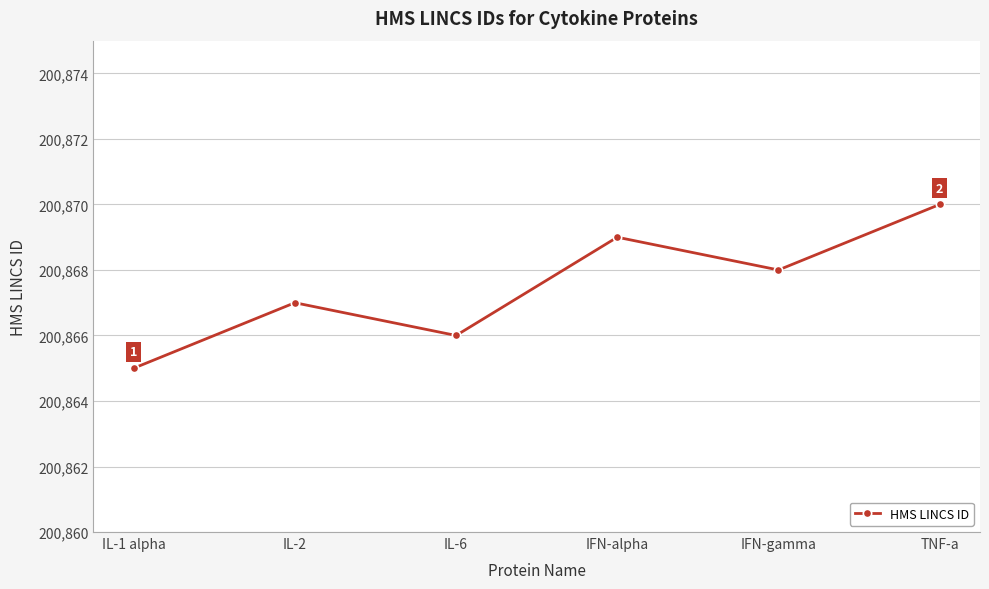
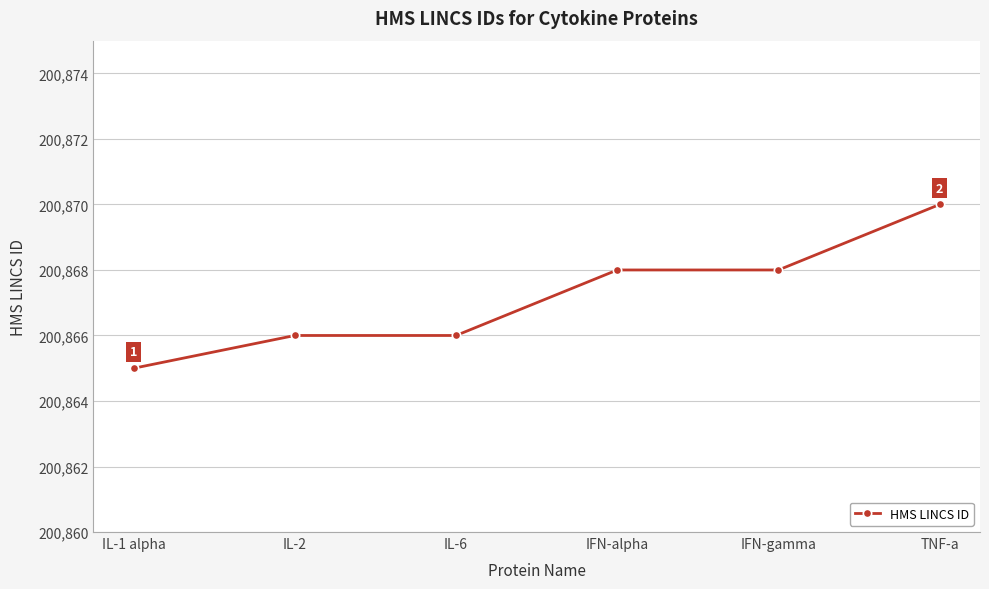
IL-2: 200,867 -> 200,866
IFN-alpha: 200,869 -> 200,868
